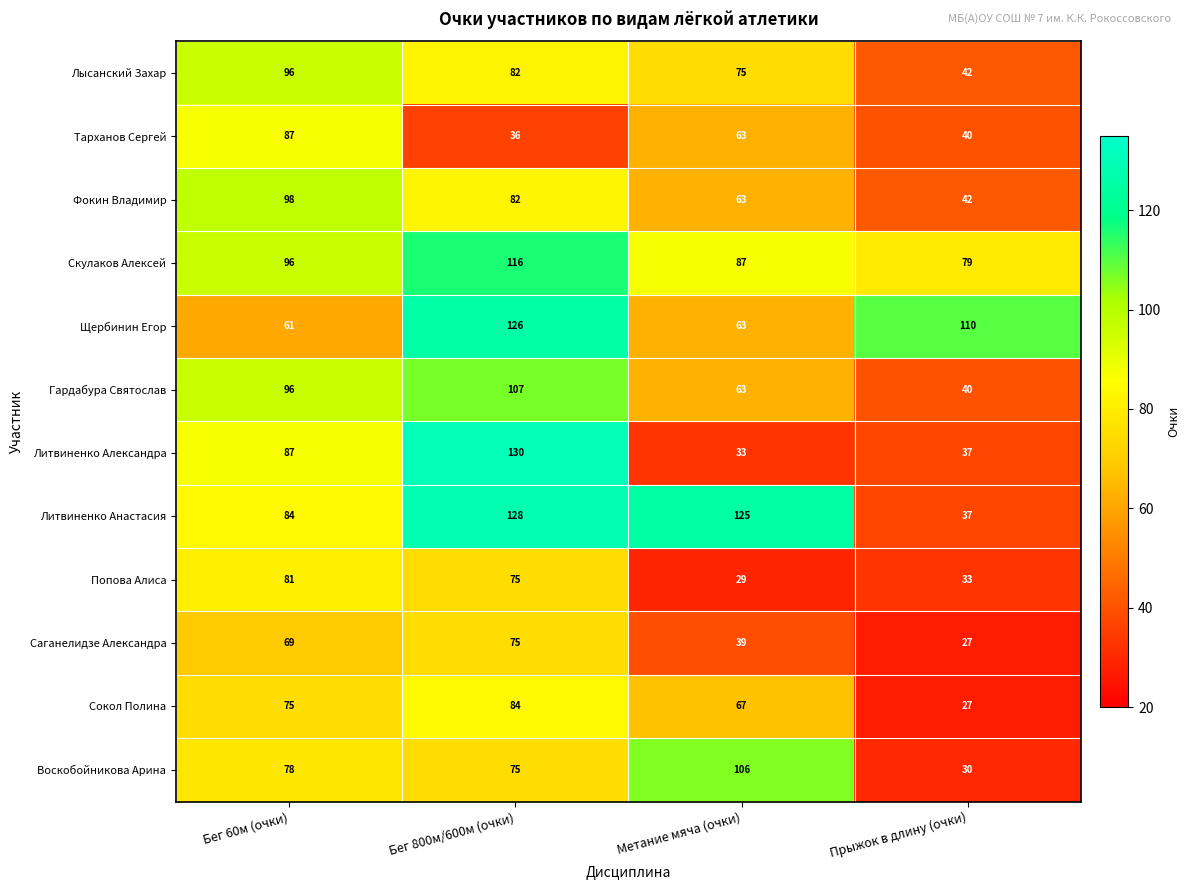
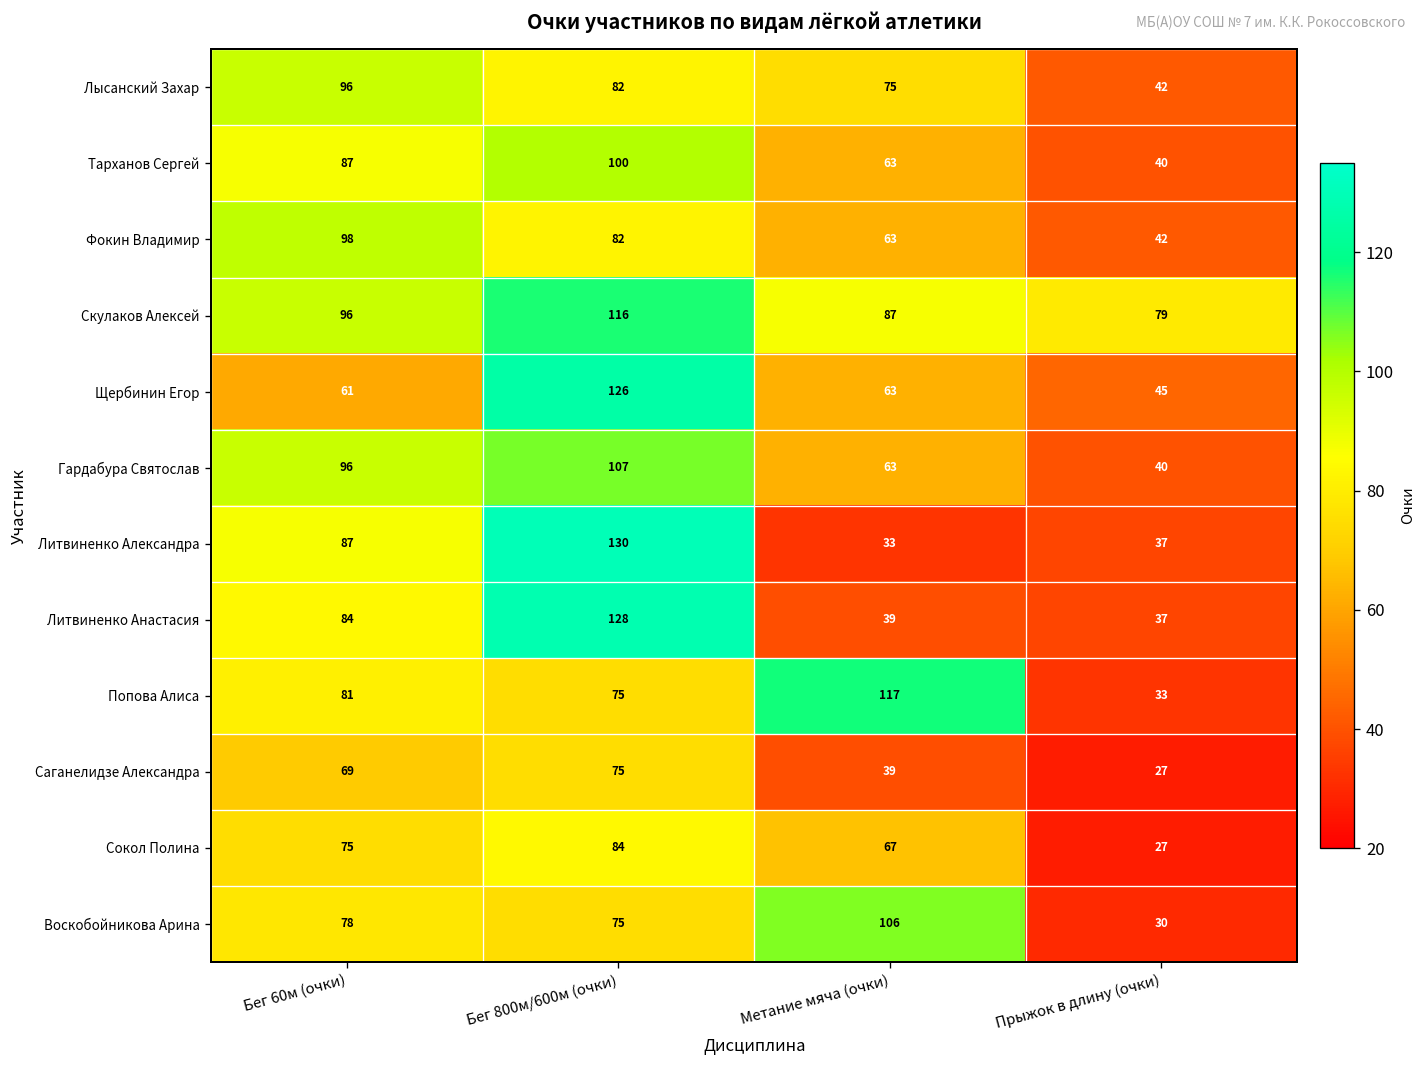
Тарханов Сергей, Бег 800м/600м (очки): 36 -> 100
Щербинин Егор, Прыжок в длину (очки): 110 -> 45
Литвиненко Анастасия, Метание мяча (очки): 125 -> 39
Попова Алиса, Метание мяча (очки): 29 -> 117
